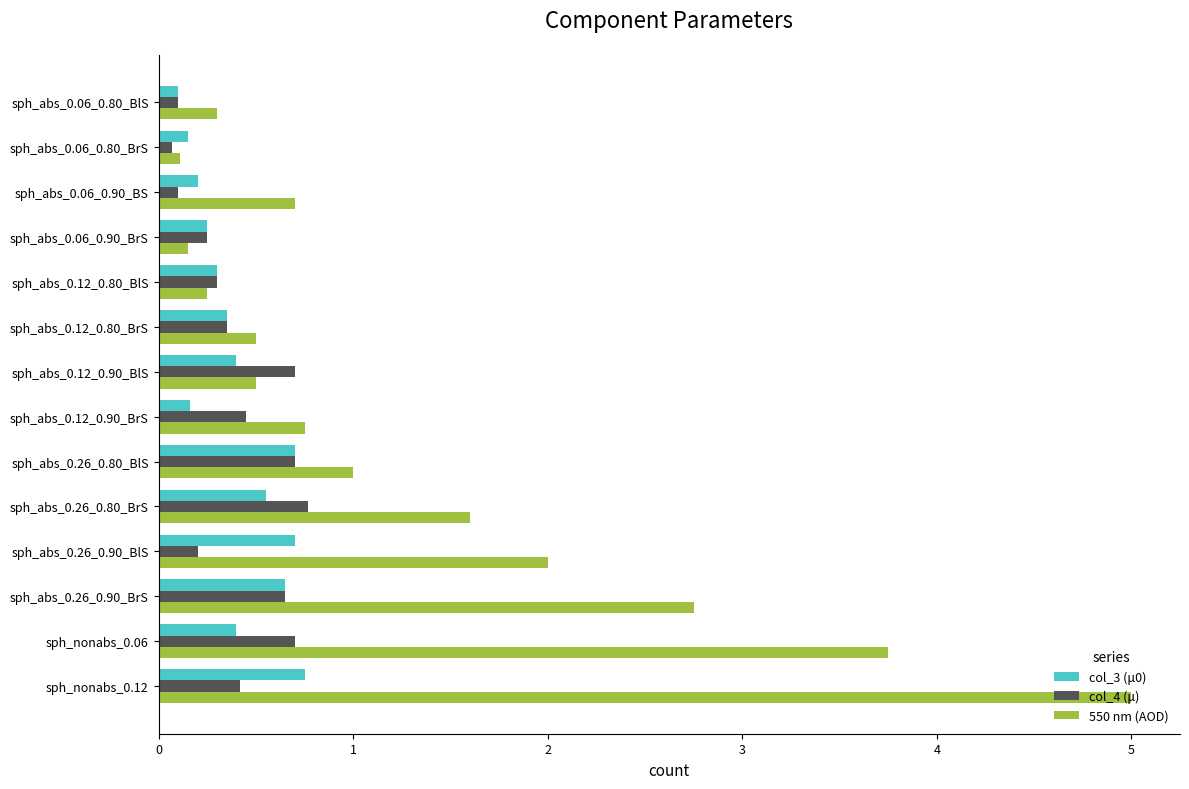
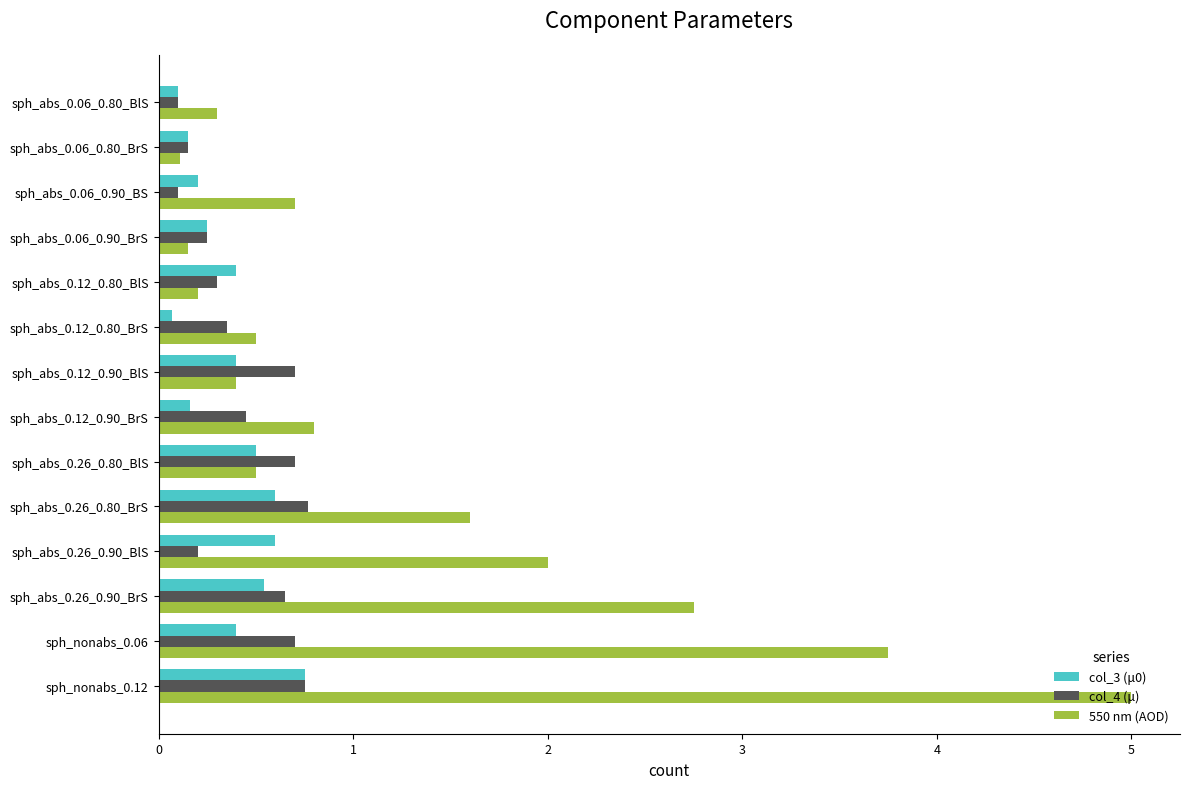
col_4 (μ), sph_abs_0.06_0.80_BrS: 0.07 -> 0.15
col_3 (μ0), sph_abs_0.12_0.80_BlS: 0.3 -> 0.4
550 nm (AOD), sph_abs_0.12_0.80_BlS: 0.25 -> 0.20
col_3 (μ0), sph_abs_0.12_0.80_BrS: 0.35 -> 0.07
550 nm (AOD), sph_abs_0.12_0.90_BlS: 0.5 -> 0.4
550 nm (AOD), sph_abs_0.12_0.90_BrS: 0.75 -> 0.80
col_3 (μ0), sph_abs_0.26_0.80_BlS: 0.7 -> 0.5
550 nm (AOD), sph_abs_0.26_0.80_BlS: 1.0 -> 0.5
col_3 (μ0), sph_abs_0.26_0.80_BrS: 0.55 -> 0.60
col_3 (μ0), sph_abs_0.26_0.90_BlS: 0.7 -> 0.6
col_3 (μ0), sph_abs_0.26_0.90_BrS: 0.65 -> 0.54
col_4 (μ), sph_nonabs_0.12: 0.42 -> 0.75
